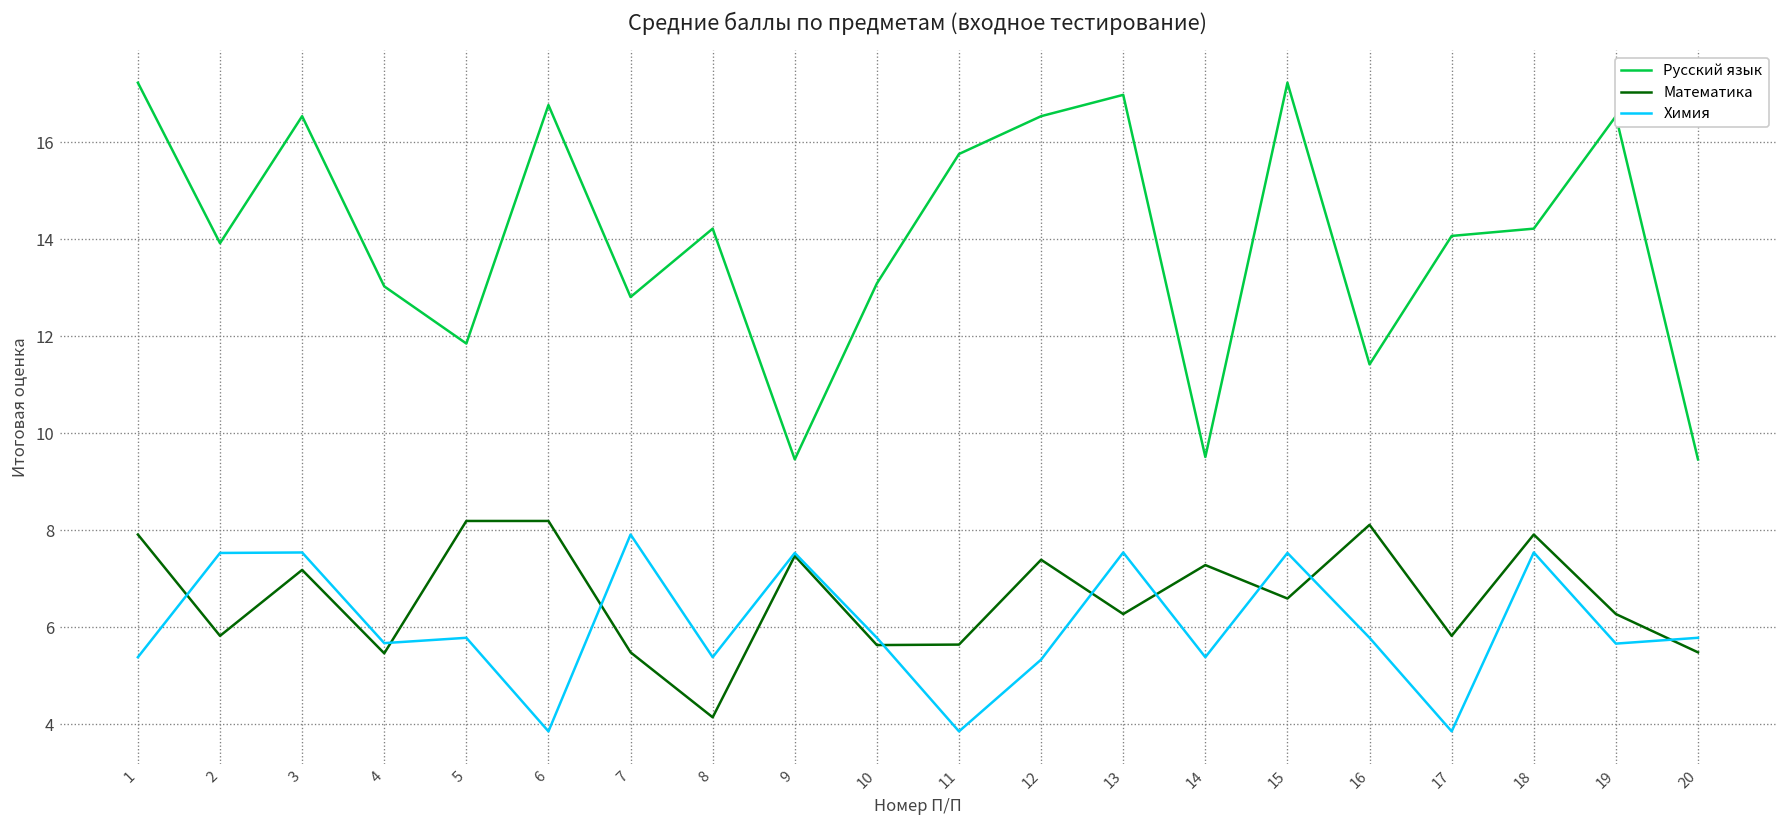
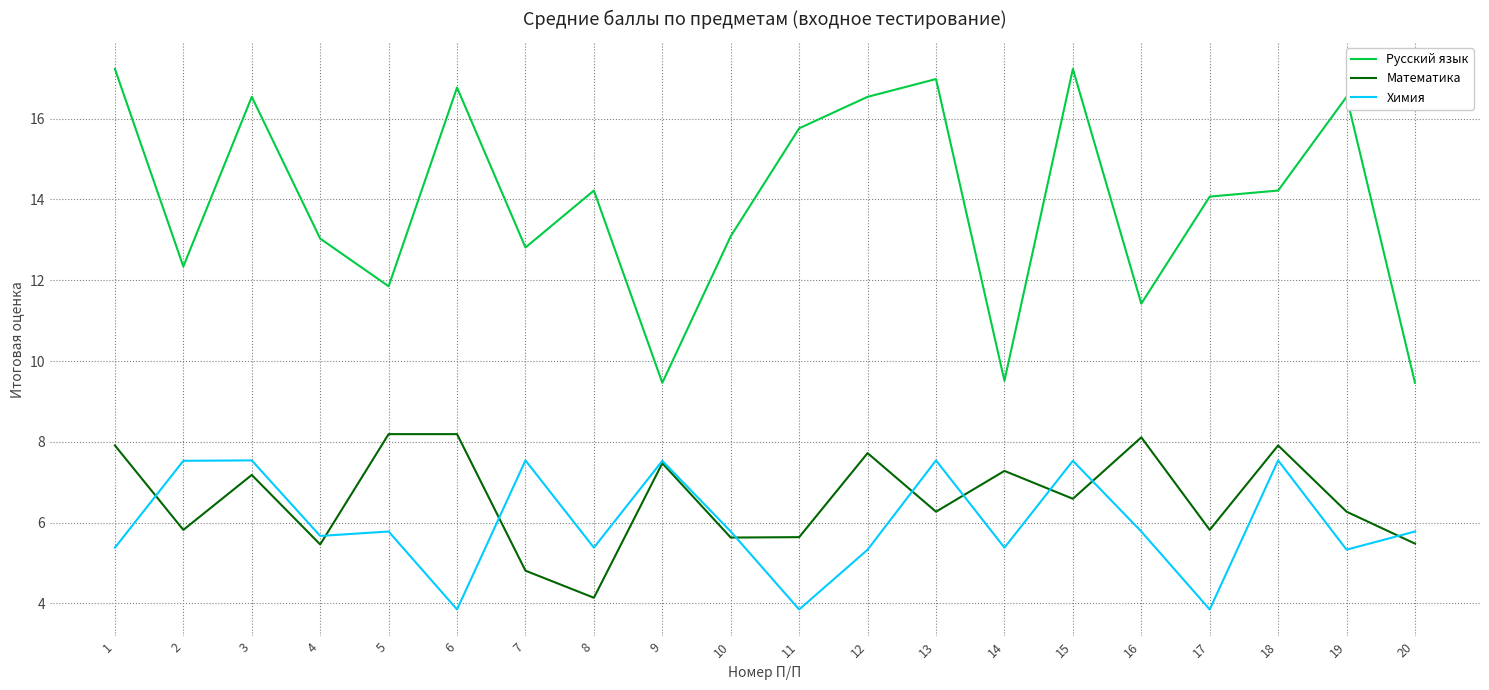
Русский язык, 2: 13.9 -> 12.3
Математика, 7: 5.5 -> 4.8
Химия, 7: 7.9 -> 7.5
Математика, 12: 7.4 -> 7.7
Химия, 19: 5.7 -> 5.3
